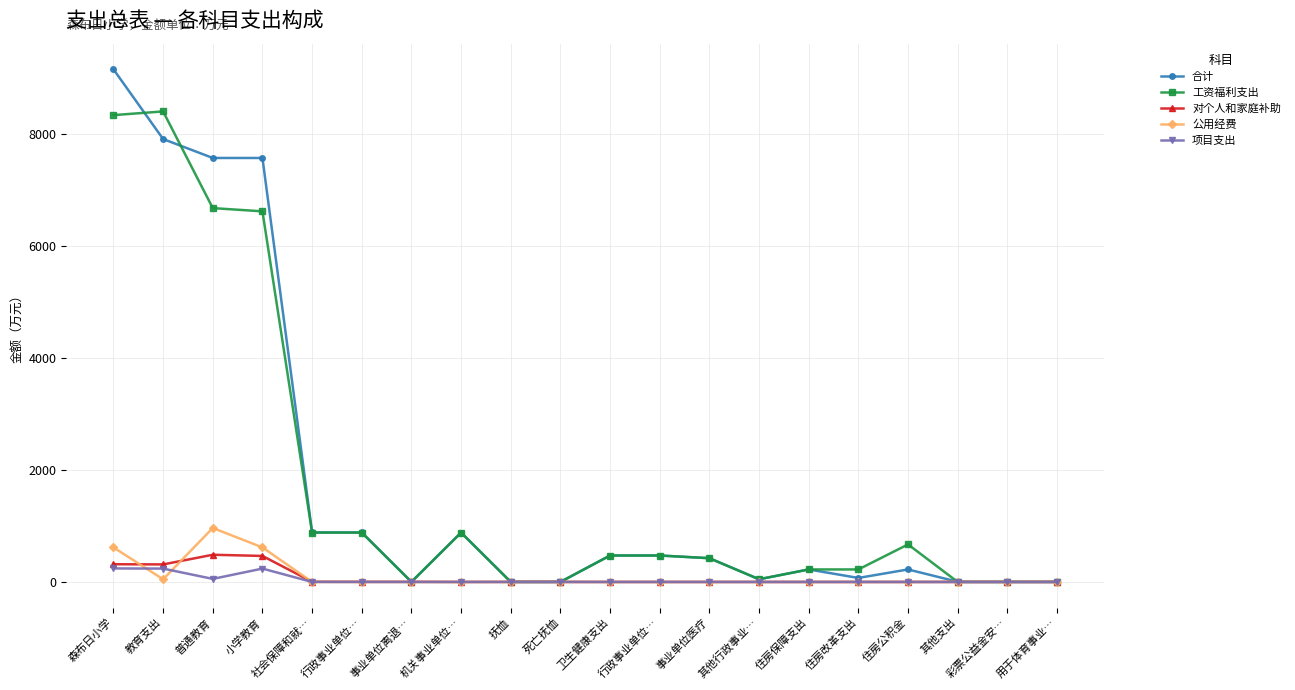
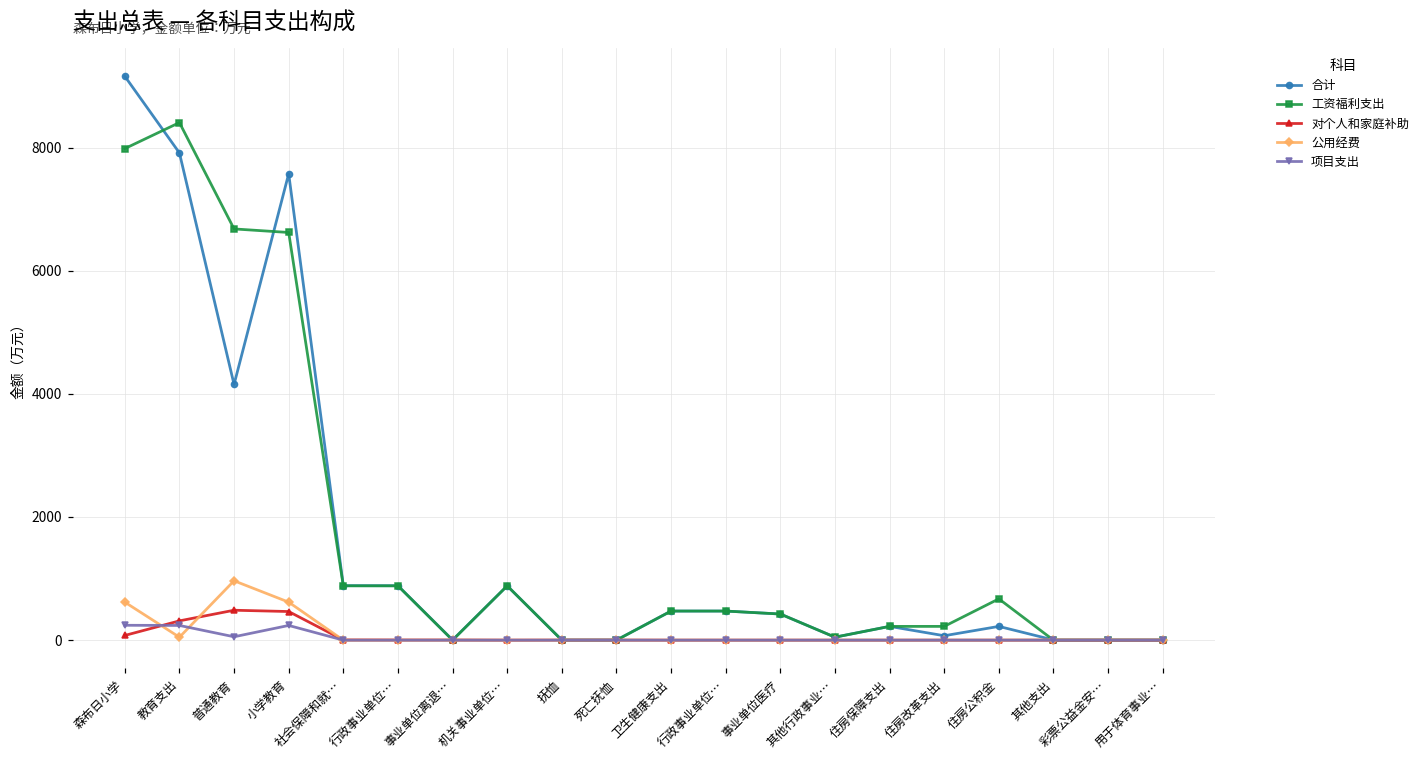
工资福利支出, 森布日小学: 8300 -> 8000
对个人和家庭补助, 森布日小学: 300 -> 100
合计, 普通教育: 7600 -> 4200
